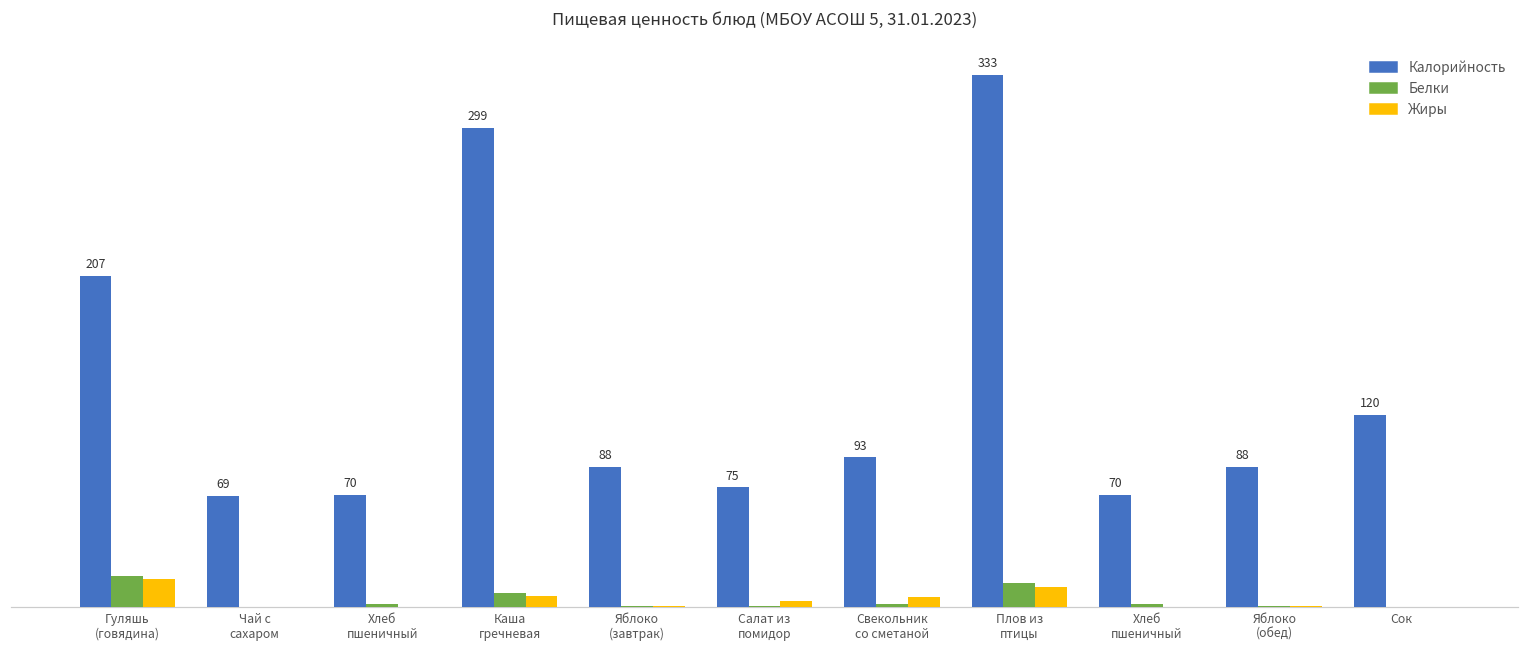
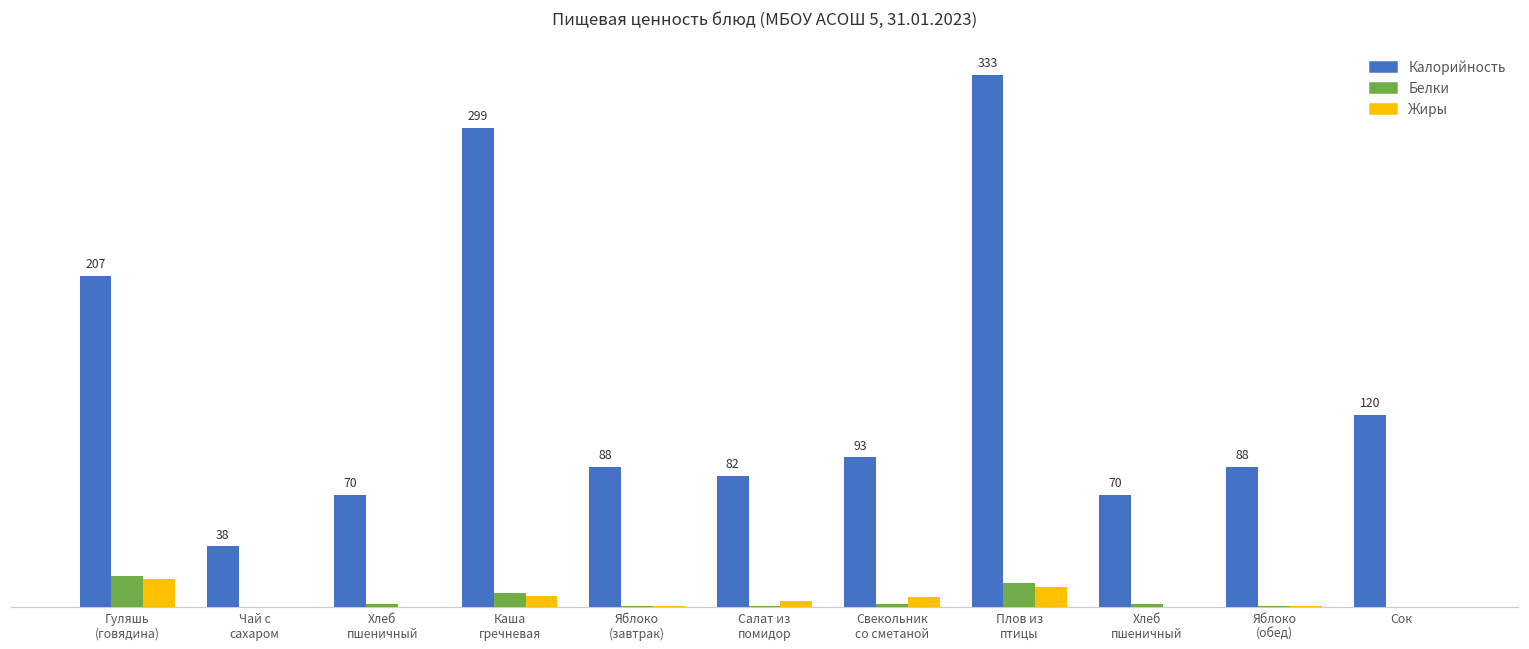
Калорийность, Чай с сахаром: 69 -> 38
Калорийность, Салат из помидор: 75 -> 82
